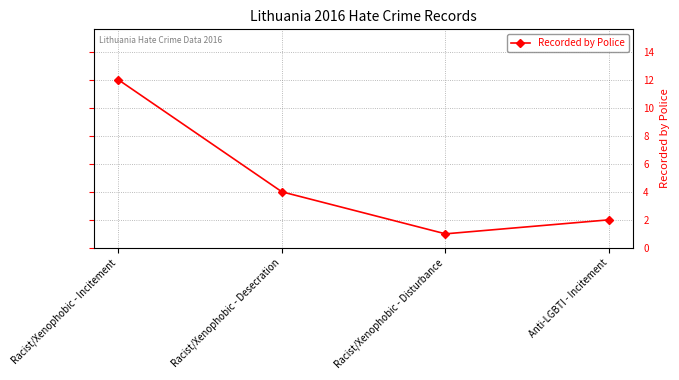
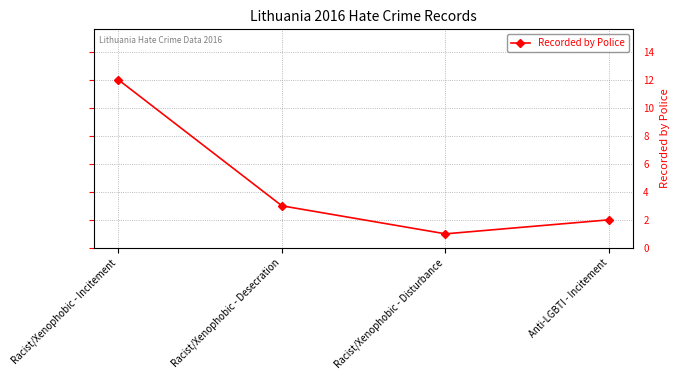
Racist/Xenophobic - Desecration: 4 -> 3
